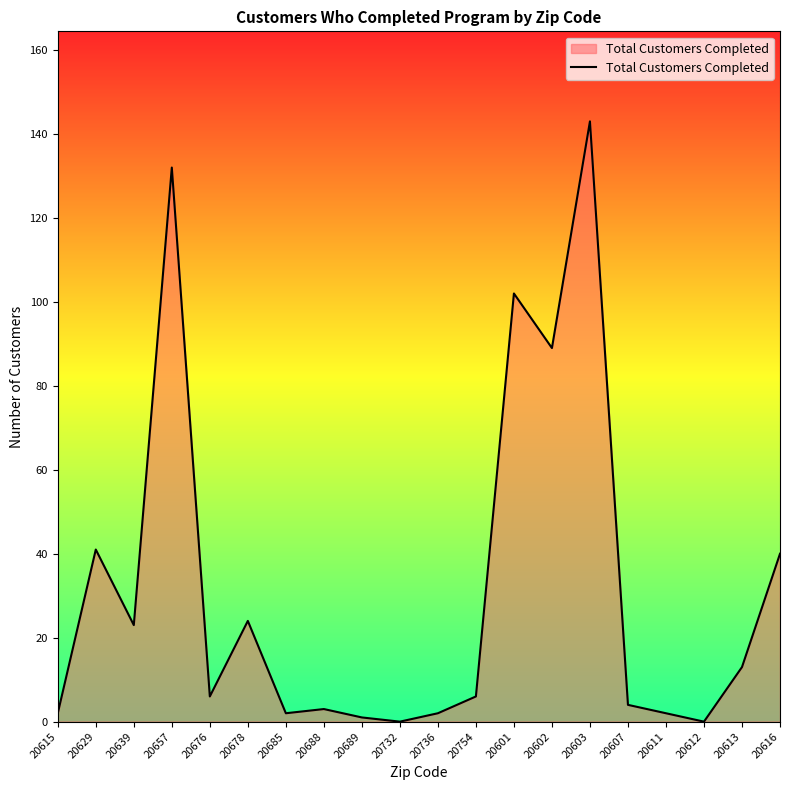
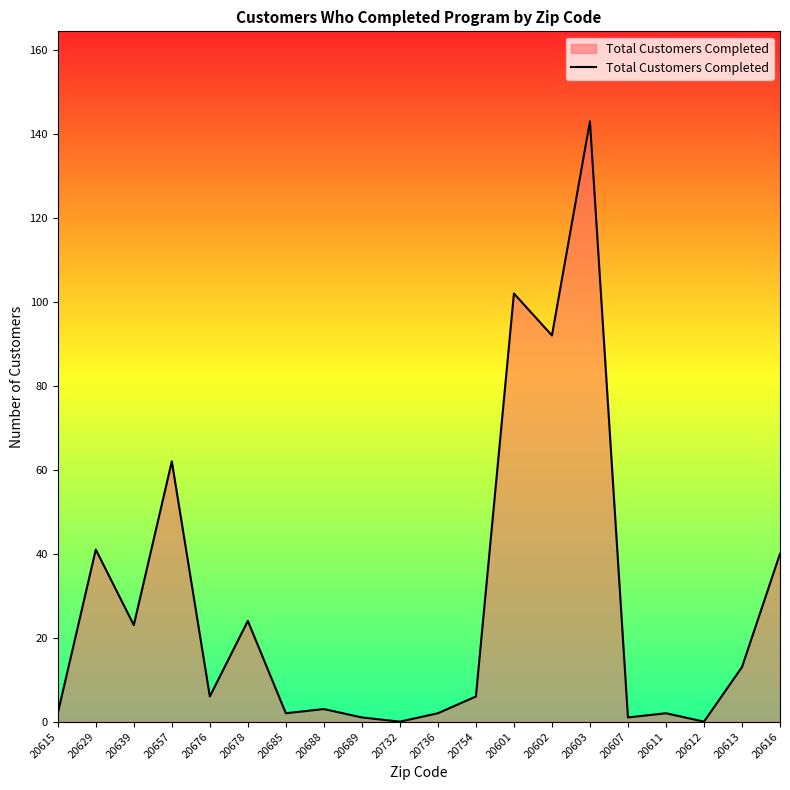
20657: 132 -> 62
20602: 89 -> 92
20607: 4 -> 1
